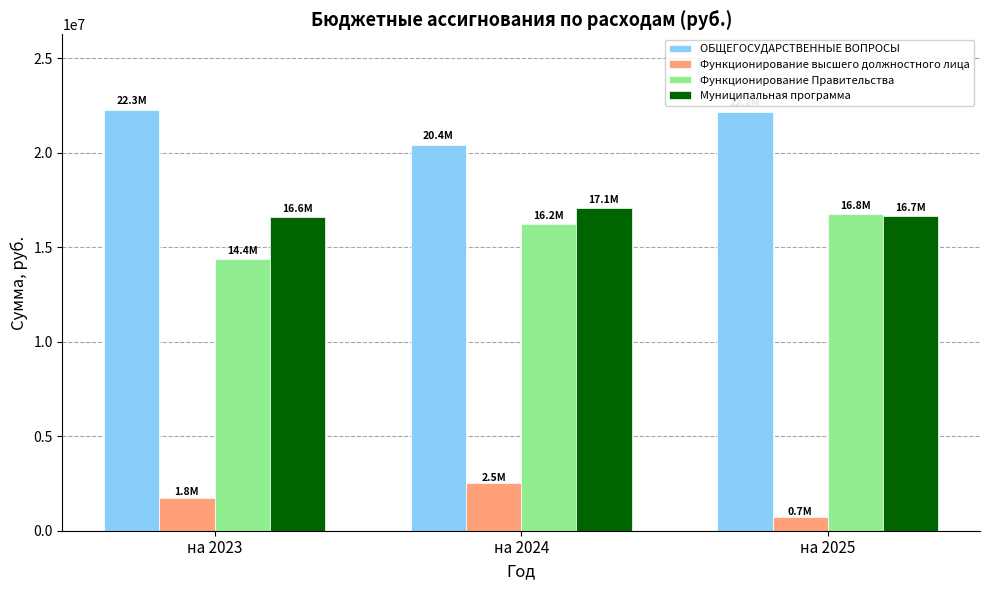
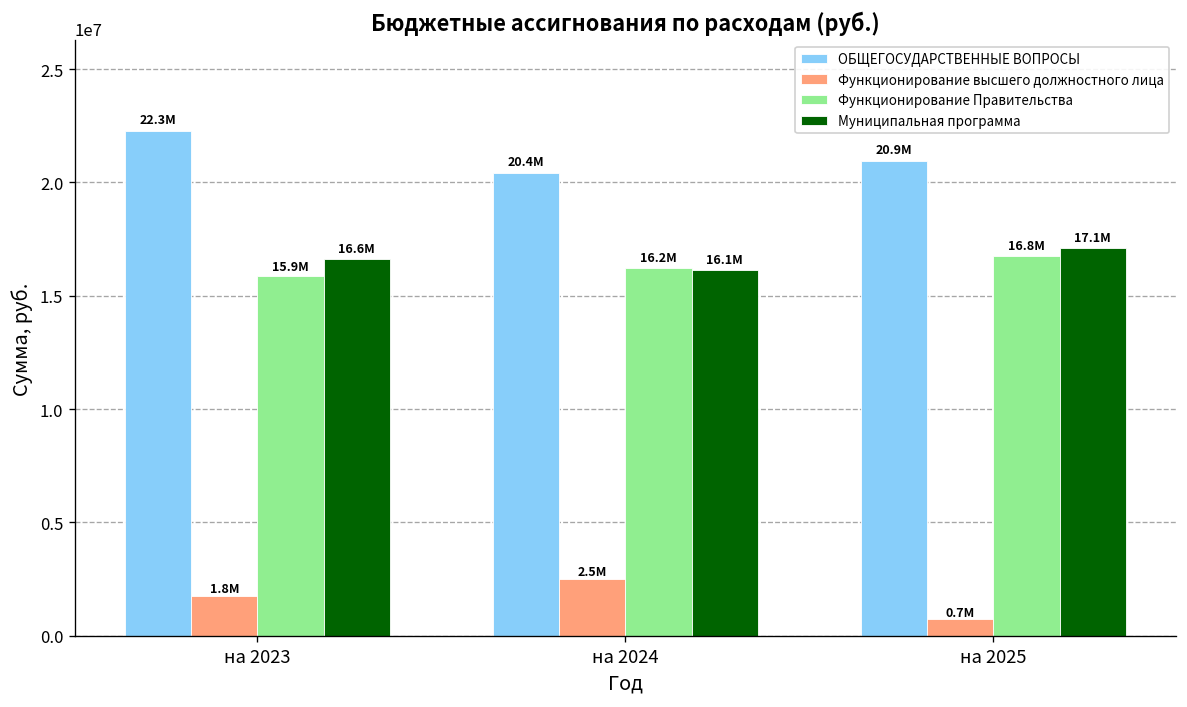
Функционирование Правительства, на 2023: 14.4M -> 15.9M
Муниципальная программа, на 2024: 17.1M -> 16.1M
ОБЩЕГОСУДАРСТВЕННЫЕ ВОПРОСЫ, на 2025: 22200000 -> 20900000
Муниципальная программа, на 2025: 16.7M -> 17.1M
